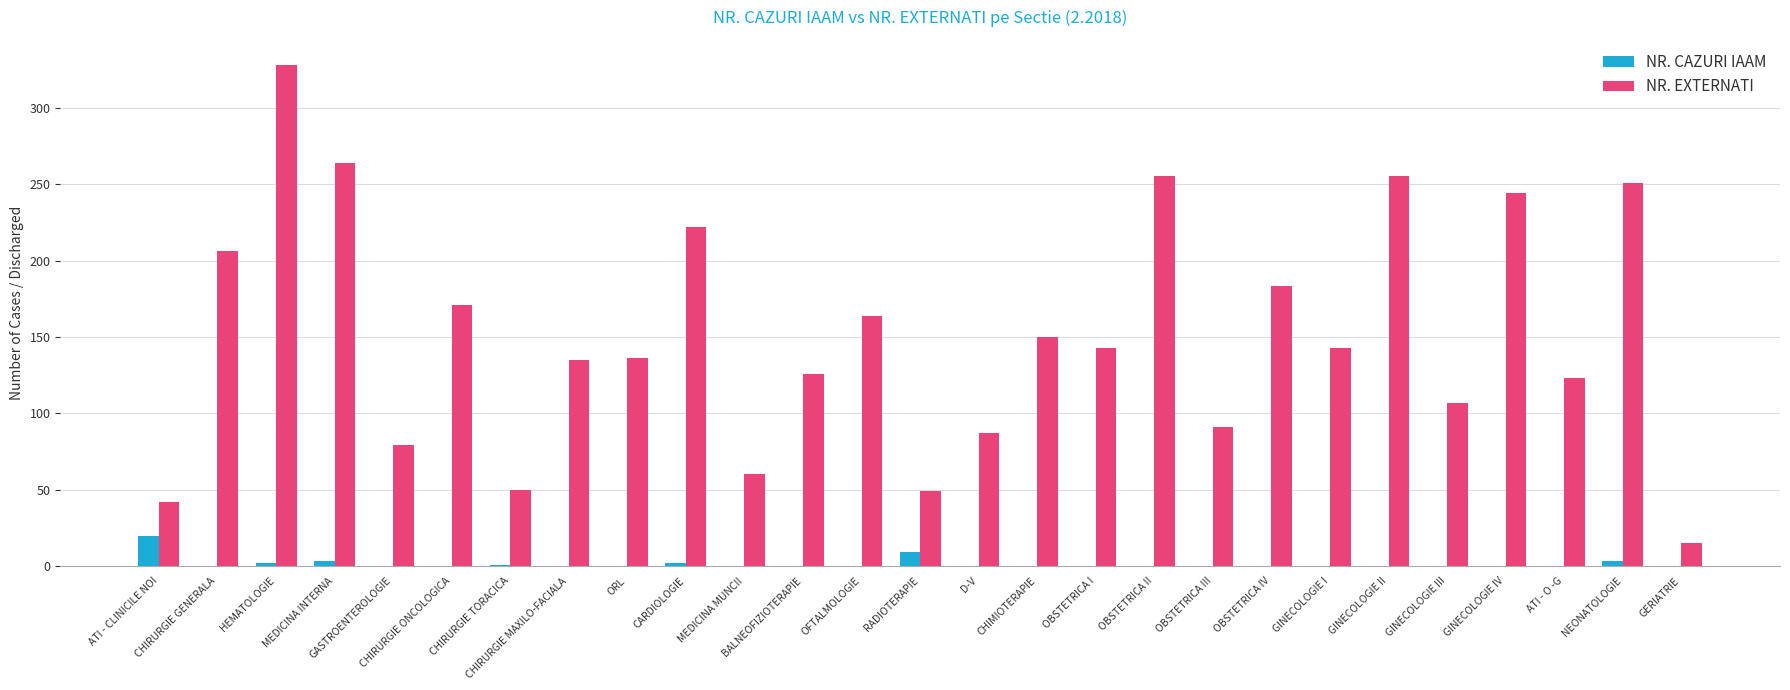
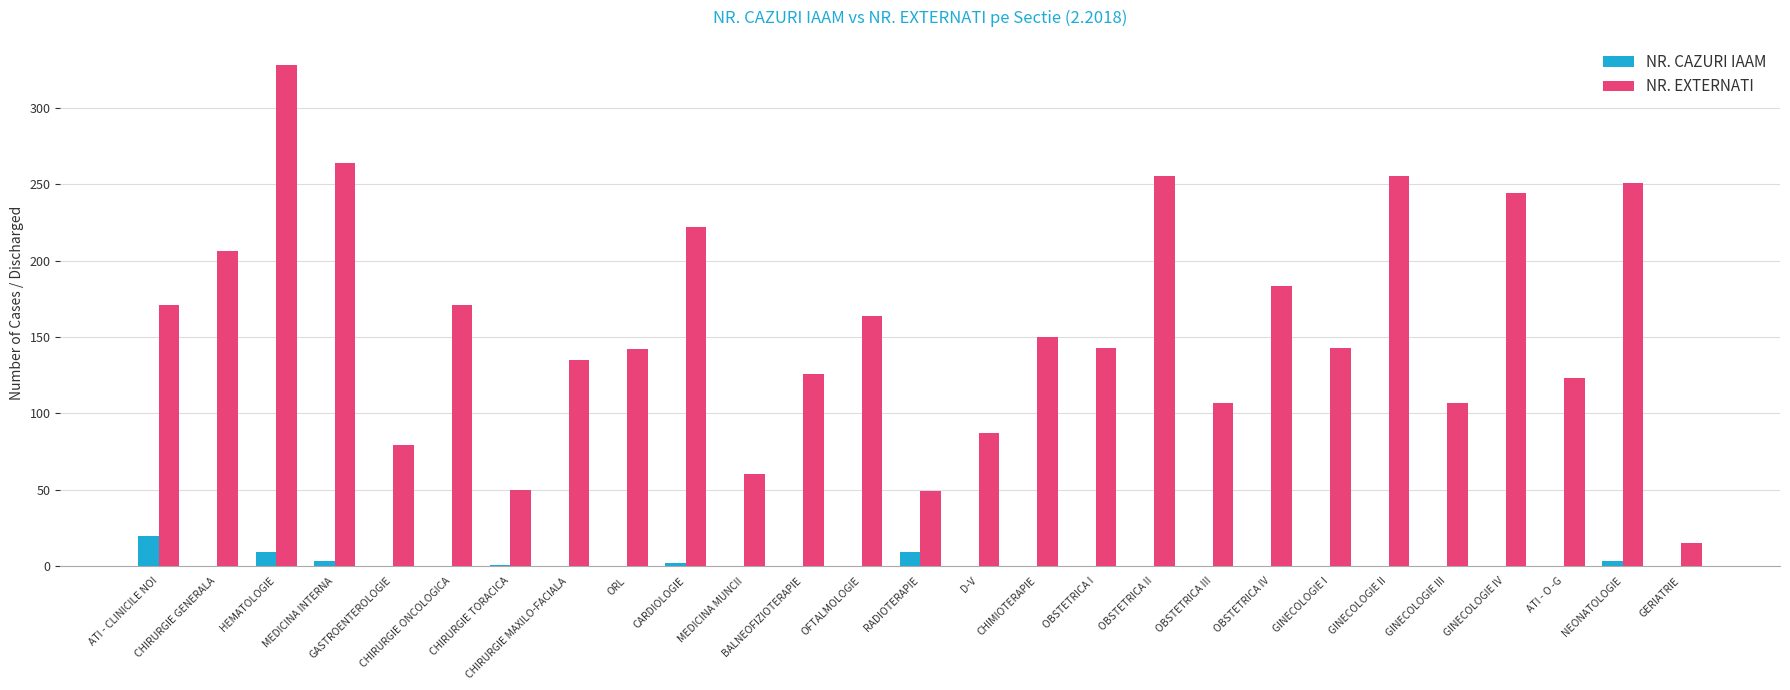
NR. EXTERNATI, ATI - CLINICILE NOI: 42 -> 171
NR. CAZURI IAAM, HEMATOLOGIE: 2 -> 9
NR. EXTERNATI, ORL: 136 -> 142
NR. EXTERNATI, OBSTETRICA III: 91 -> 107
